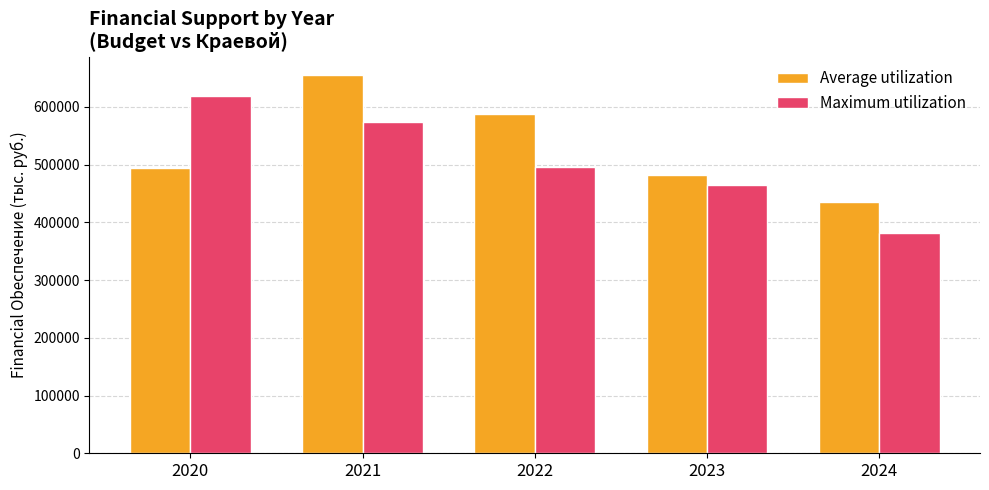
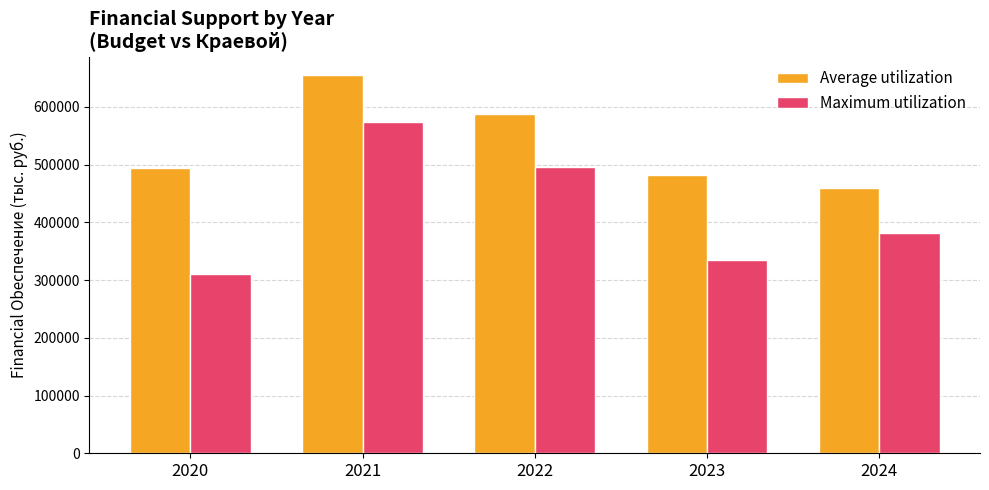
Maximum utilization, 2020: 620000 -> 310000
Maximum utilization, 2023: 460000 -> 340000
Average utilization, 2024: 440000 -> 460000
